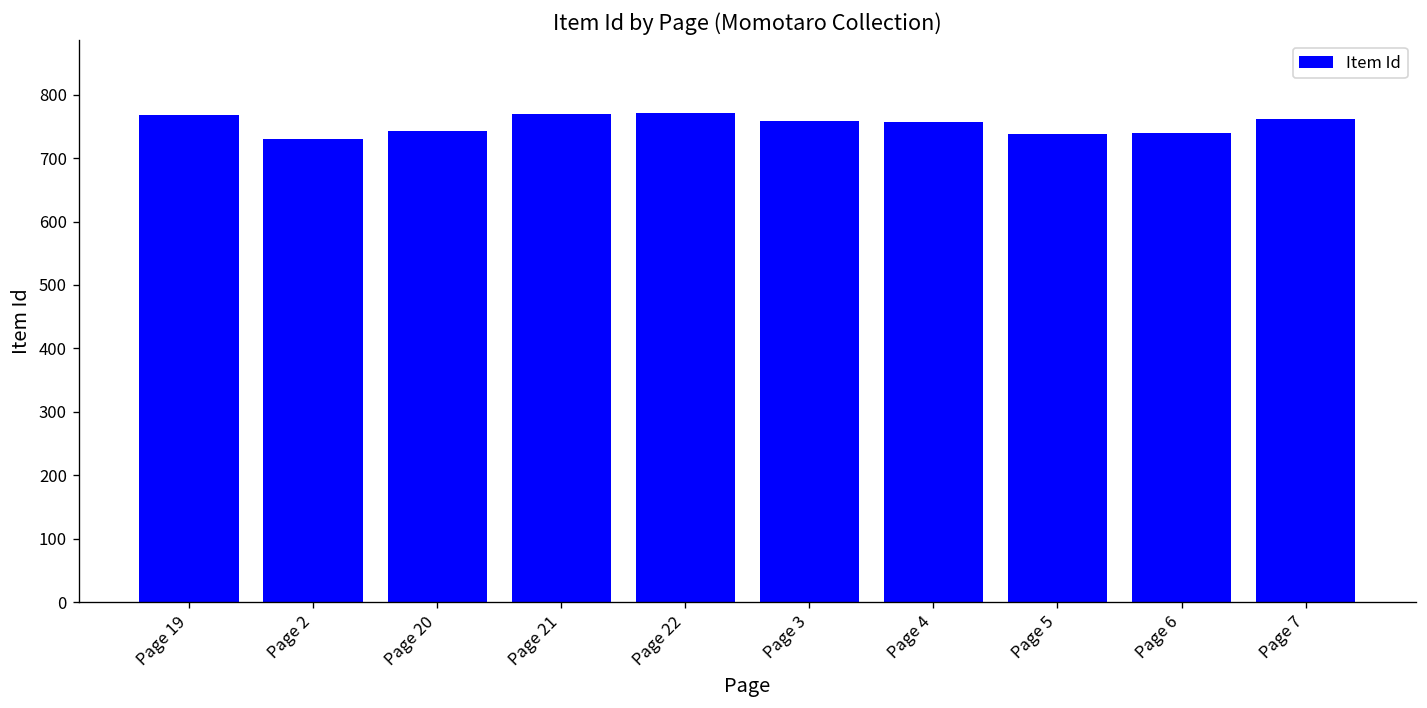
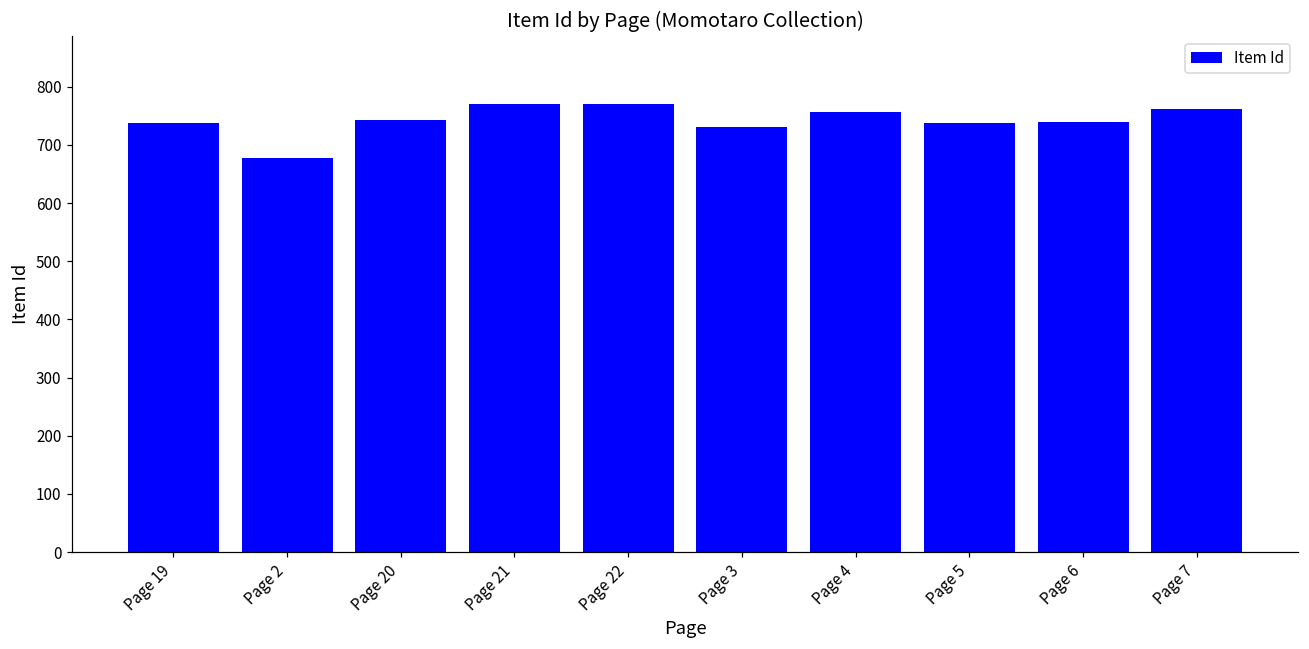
Page 19: 770 -> 740
Page 2: 730 -> 680
Page 3: 760 -> 730
